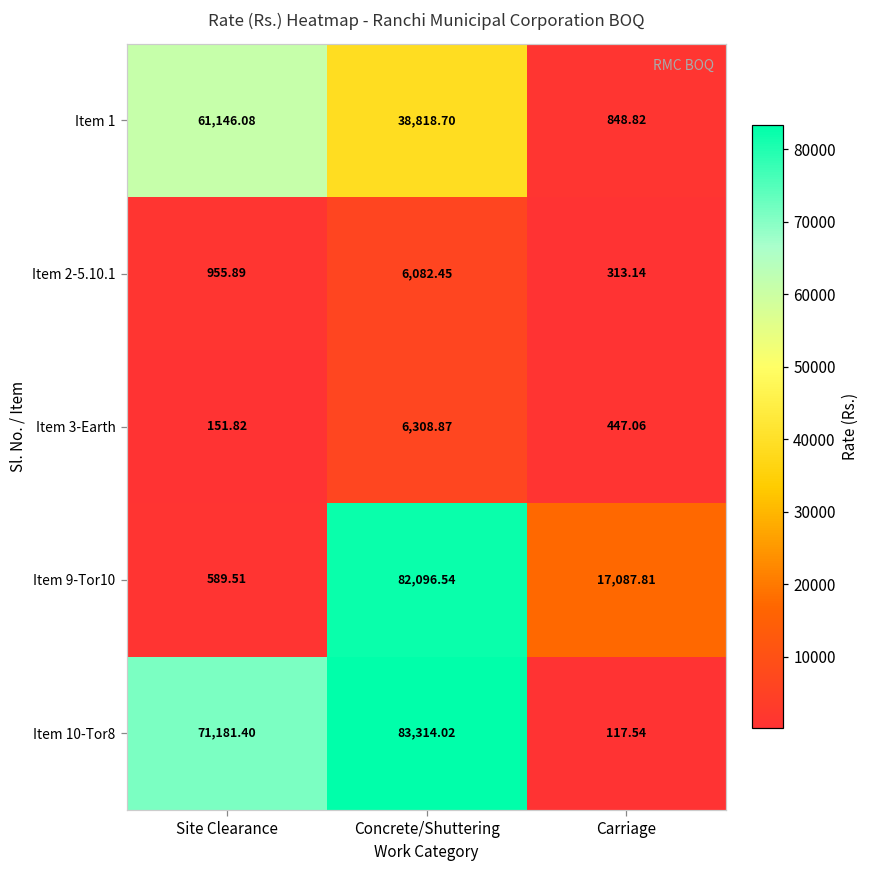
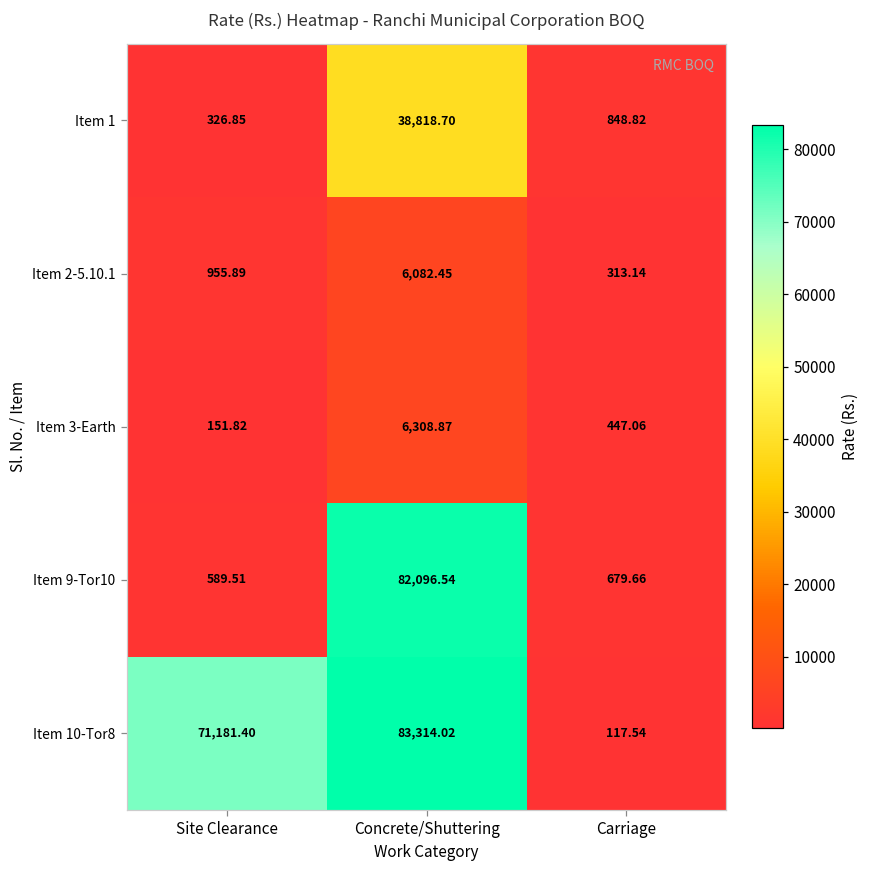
Item 1, Site Clearance: 61,146.08 -> 326.85
Item 9-Tor10, Carriage: 17,087.81 -> 679.66
